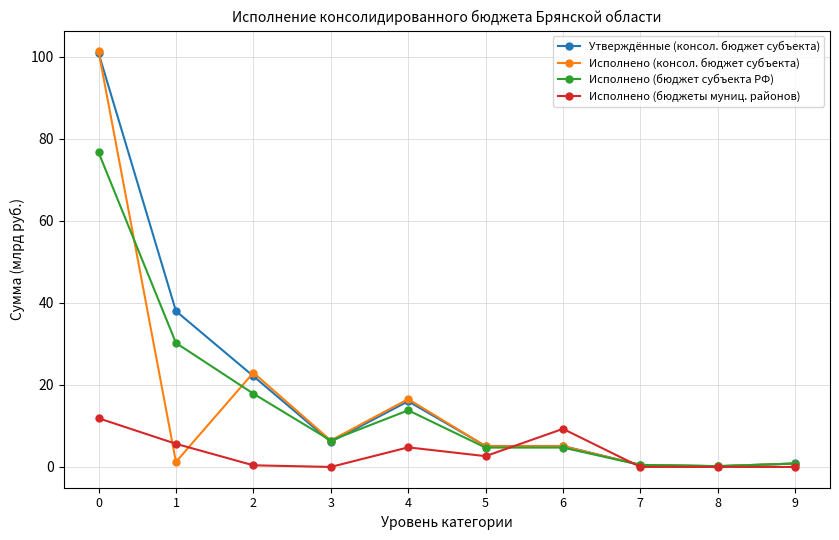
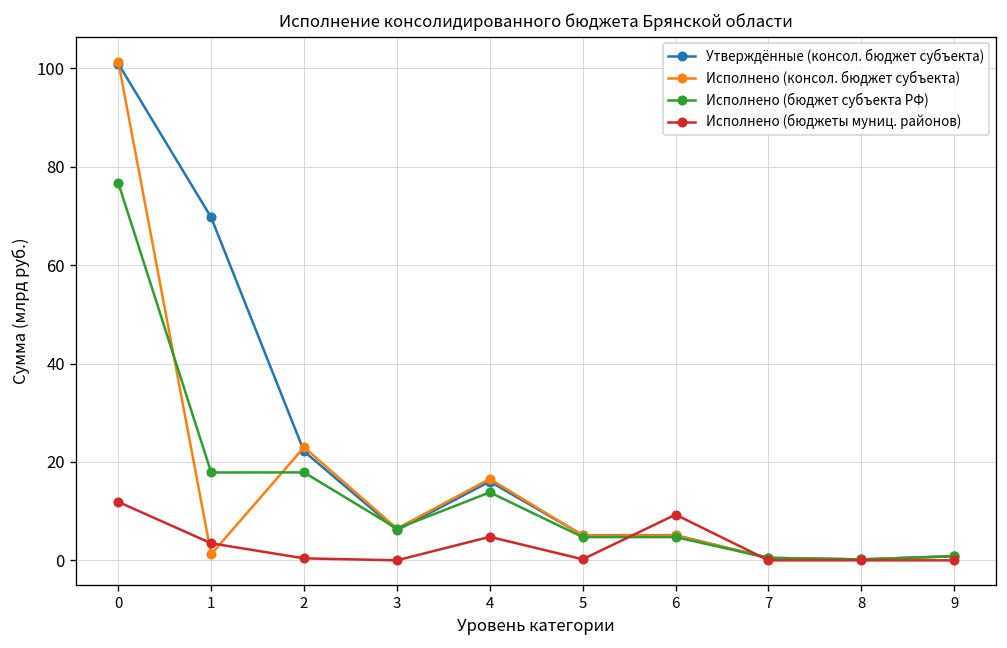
Утверждённые (консол. бюджет субъекта), 1: 38 -> 70
Исполнено (бюджет субъекта РФ), 1: 30 -> 18
Исполнено (бюджеты муниц. районов), 1: 6 -> 3
Исполнено (бюджеты муниц. районов), 5: 3 -> 0
